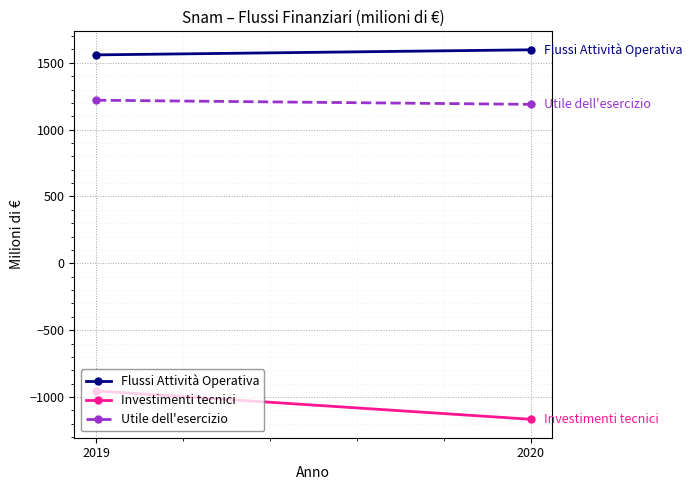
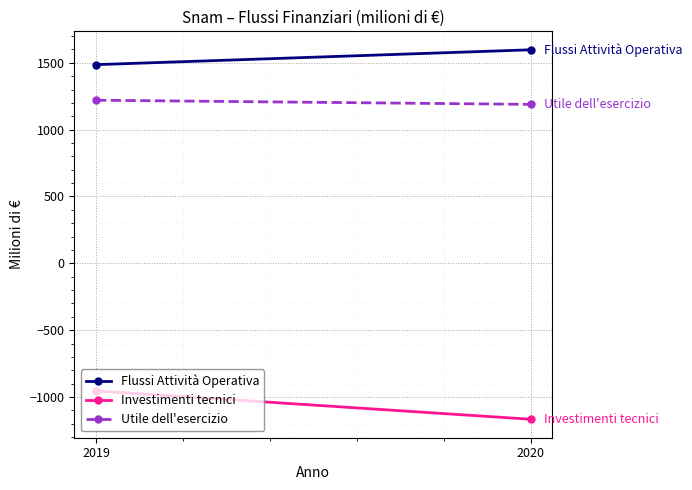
Flussi Attività Operativa, 2019: 1560 -> 1490
